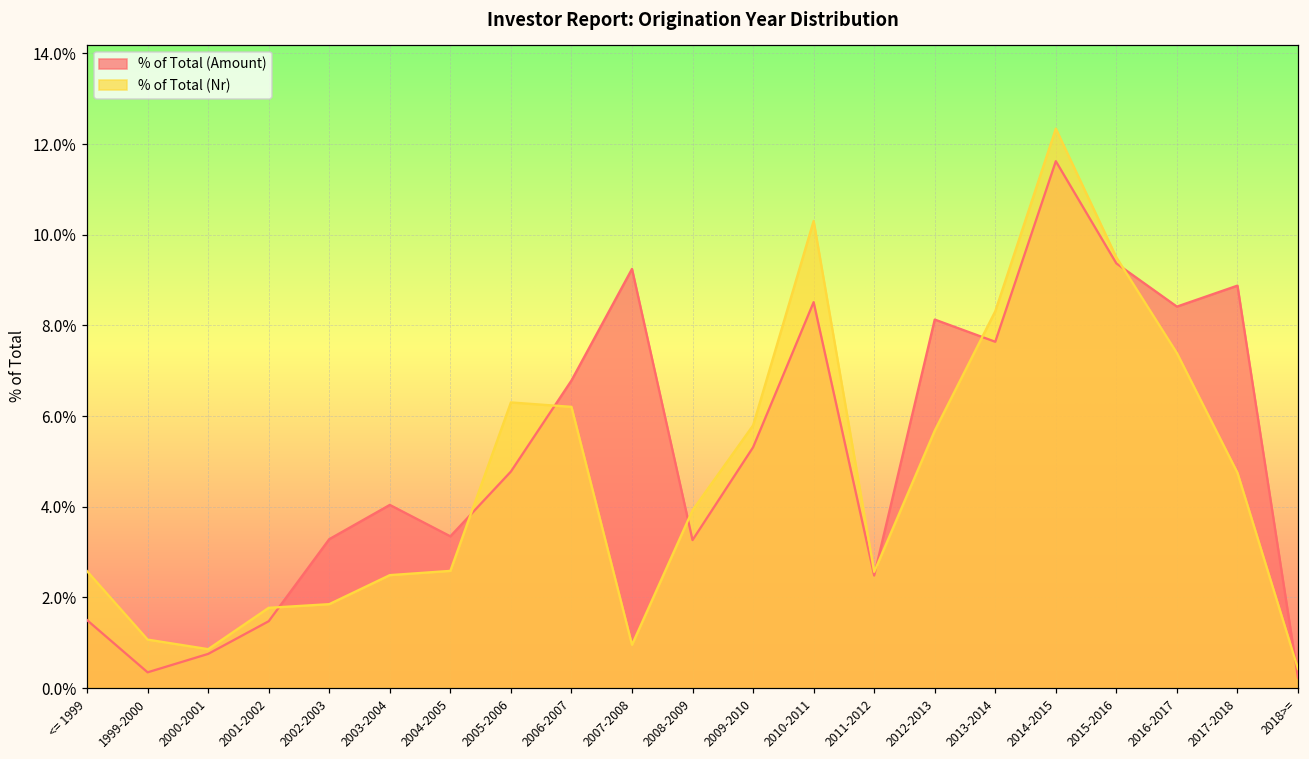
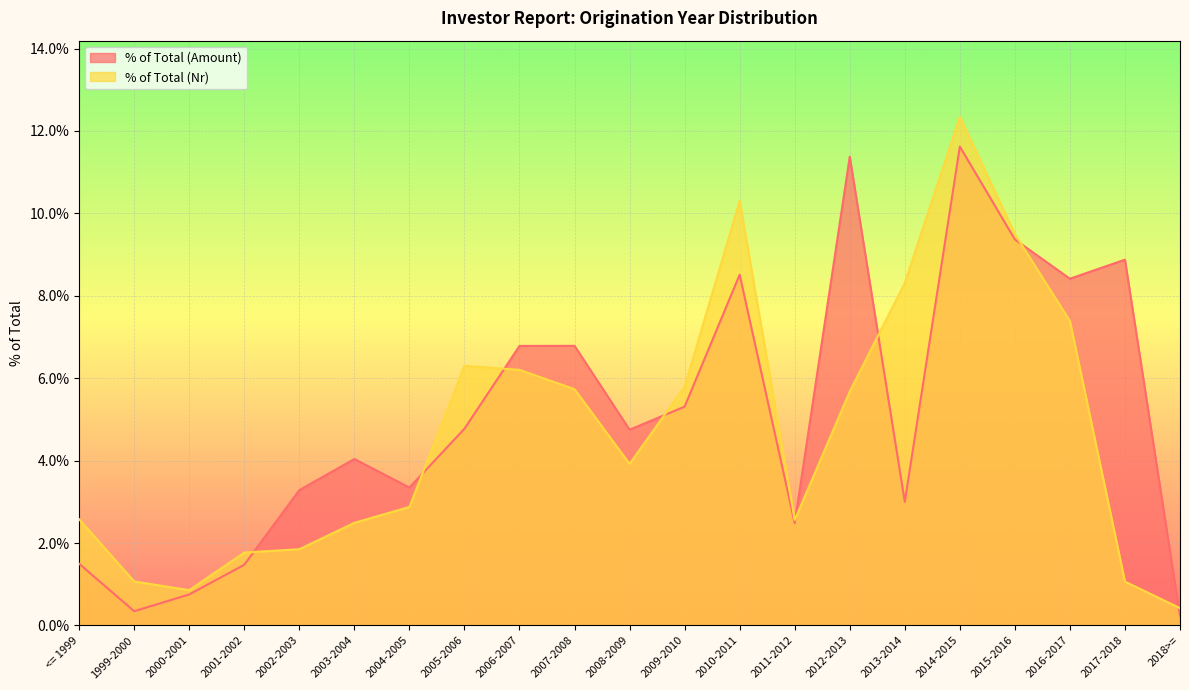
% of Total (Nr), 2004-2005: 2.6% -> 2.9%
% of Total (Amount), 2007-2008: 9.2% -> 6.8%
% of Total (Nr), 2007-2008: 1.0% -> 5.7%
% of Total (Amount), 2008-2009: 3.3% -> 4.8%
% of Total (Amount), 2012-2013: 8.1% -> 11.4%
% of Total (Amount), 2013-2014: 7.6% -> 3.0%
% of Total (Nr), 2017-2018: 4.7% -> 1.1%
